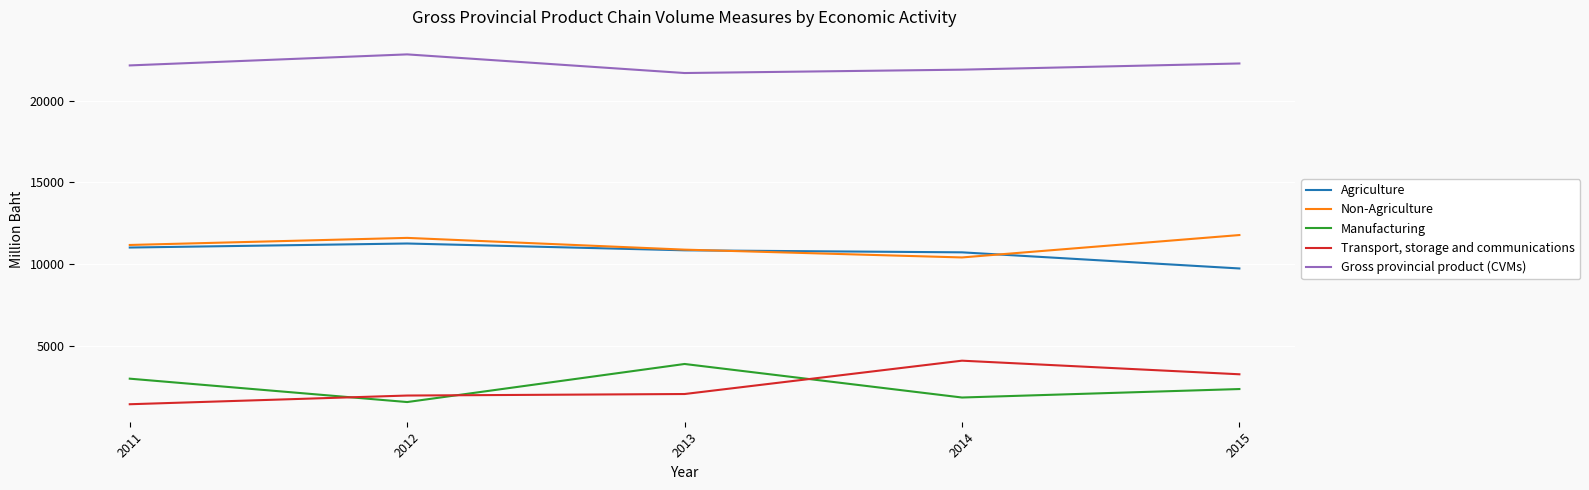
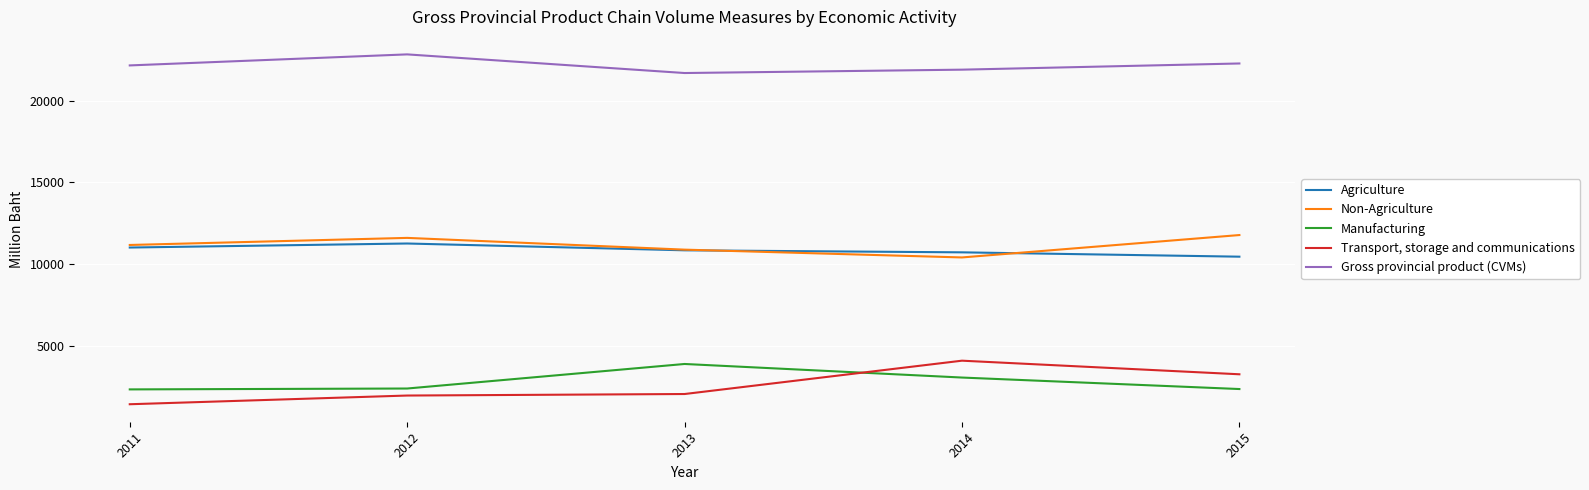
Manufacturing, 2011: 3000 -> 2300
Manufacturing, 2012: 1500 -> 2400
Manufacturing, 2014: 1800 -> 3000
Agriculture, 2015: 9700 -> 10400
